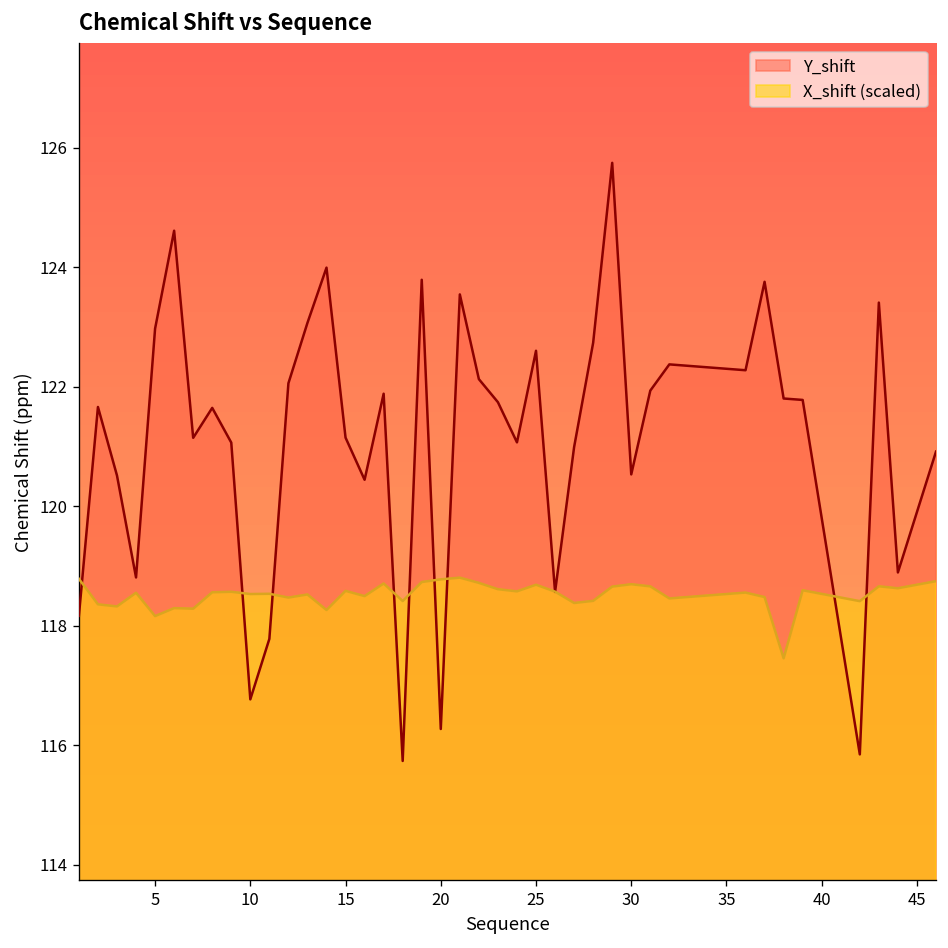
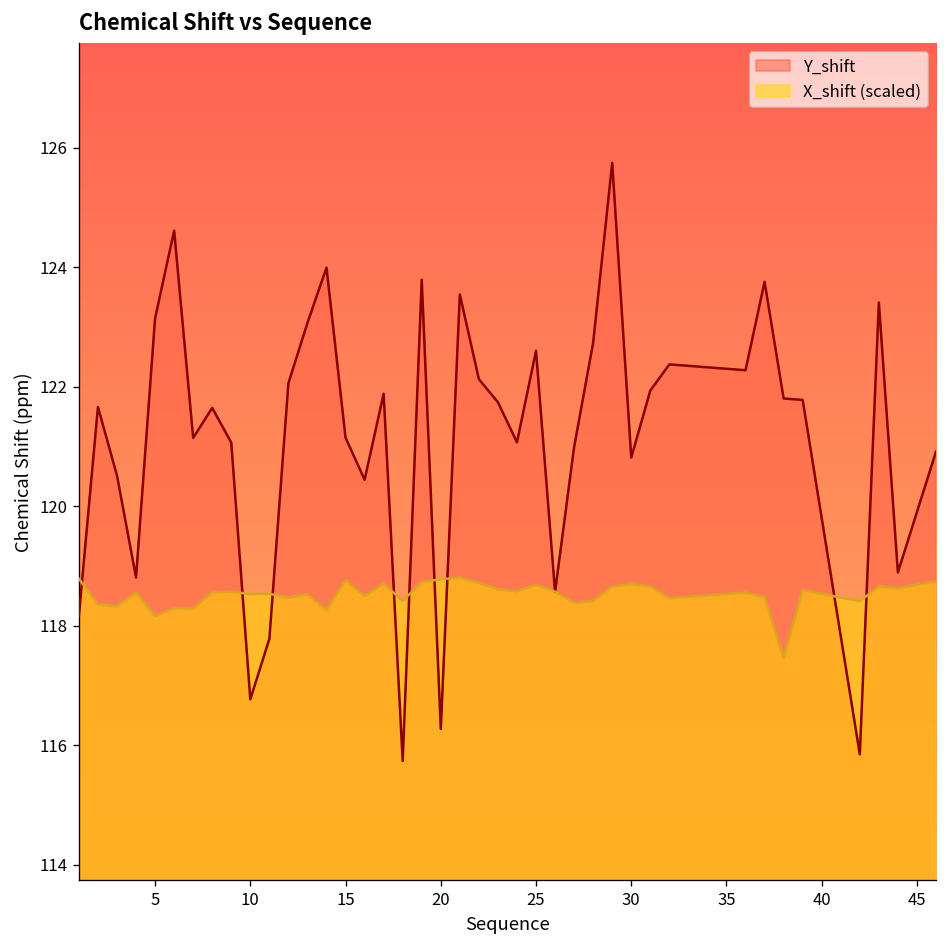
Y_shift, 5: 123.0 -> 123.1
X_shift (scaled), 15: 118.6 -> 118.8
Y_shift, 30: 120.5 -> 120.8
